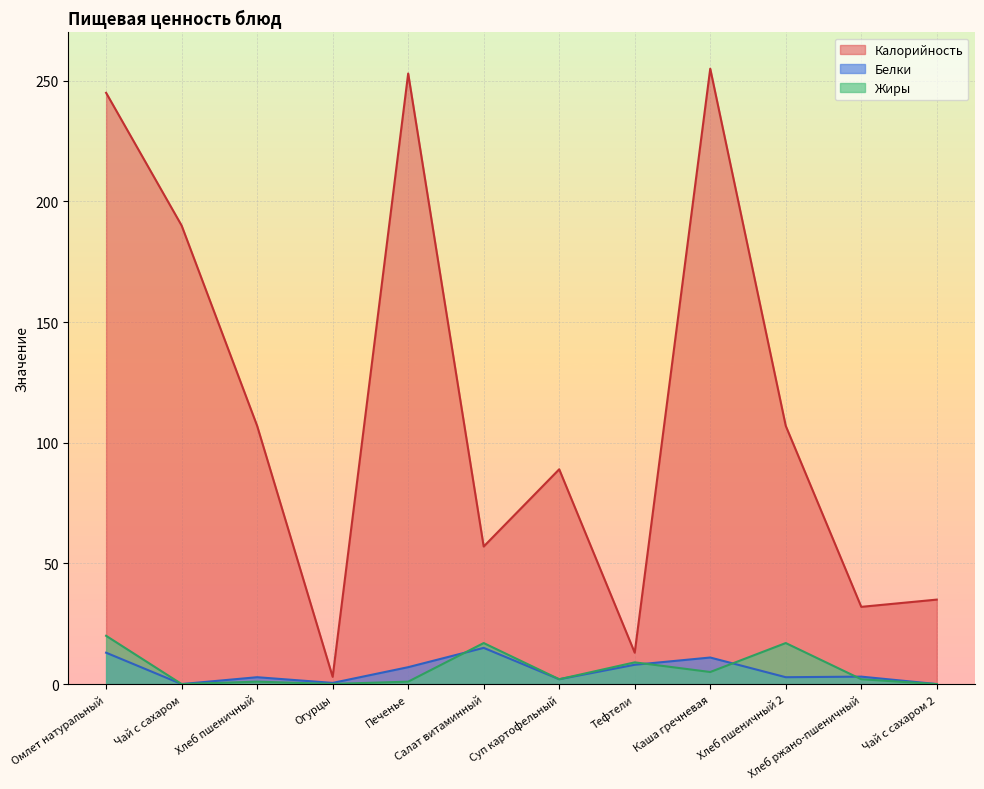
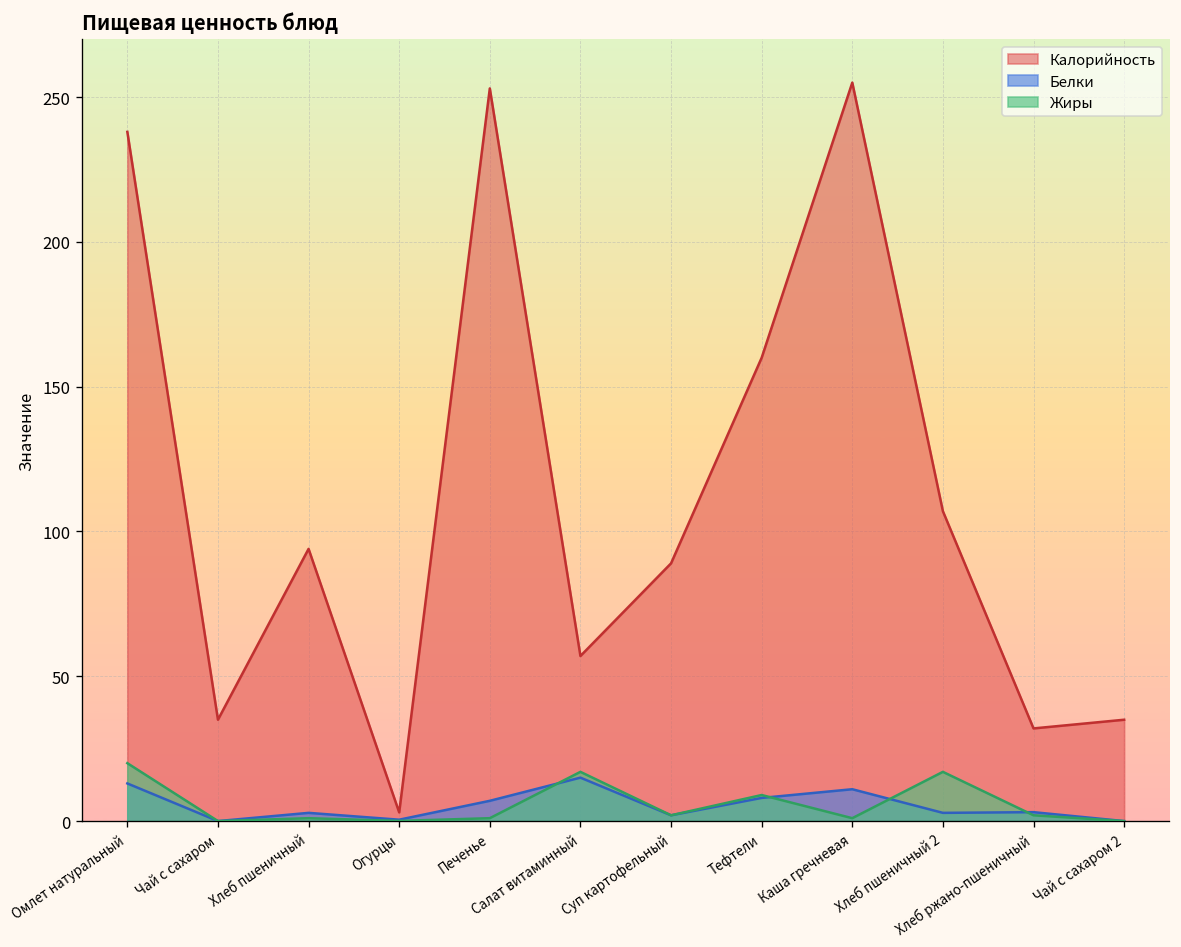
Калорийность, Омлет натуральный: 245 -> 238
Калорийность, Чай с сахаром: 190 -> 35
Калорийность, Хлеб пшеничный: 107 -> 94
Калорийность, Тефтели: 13 -> 160
Жиры, Каша гречневая: 5 -> 1
